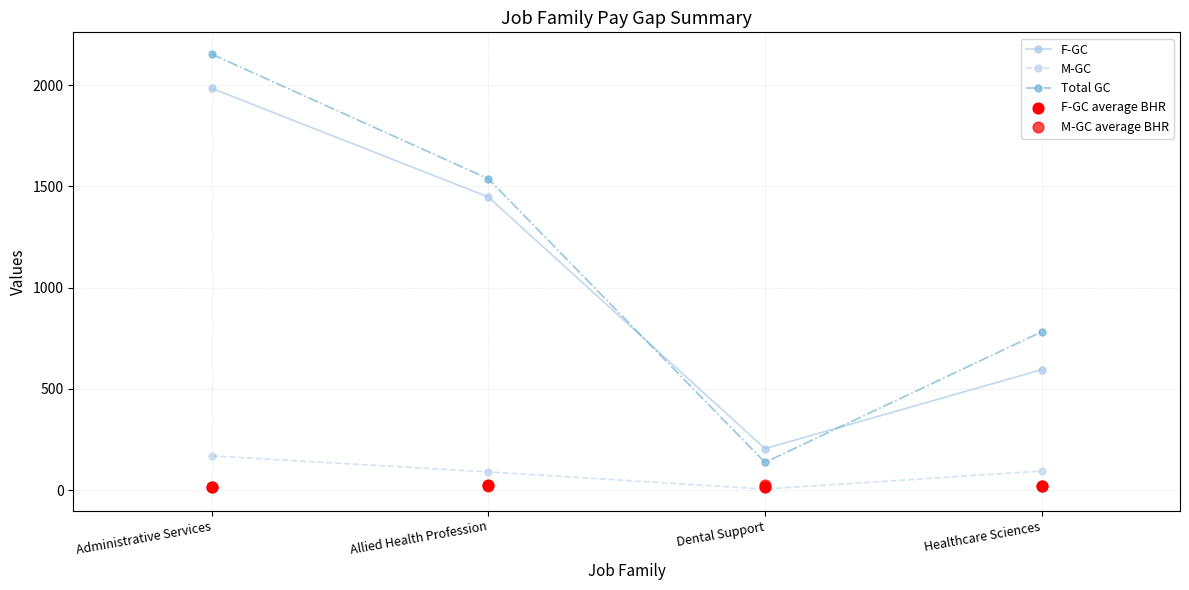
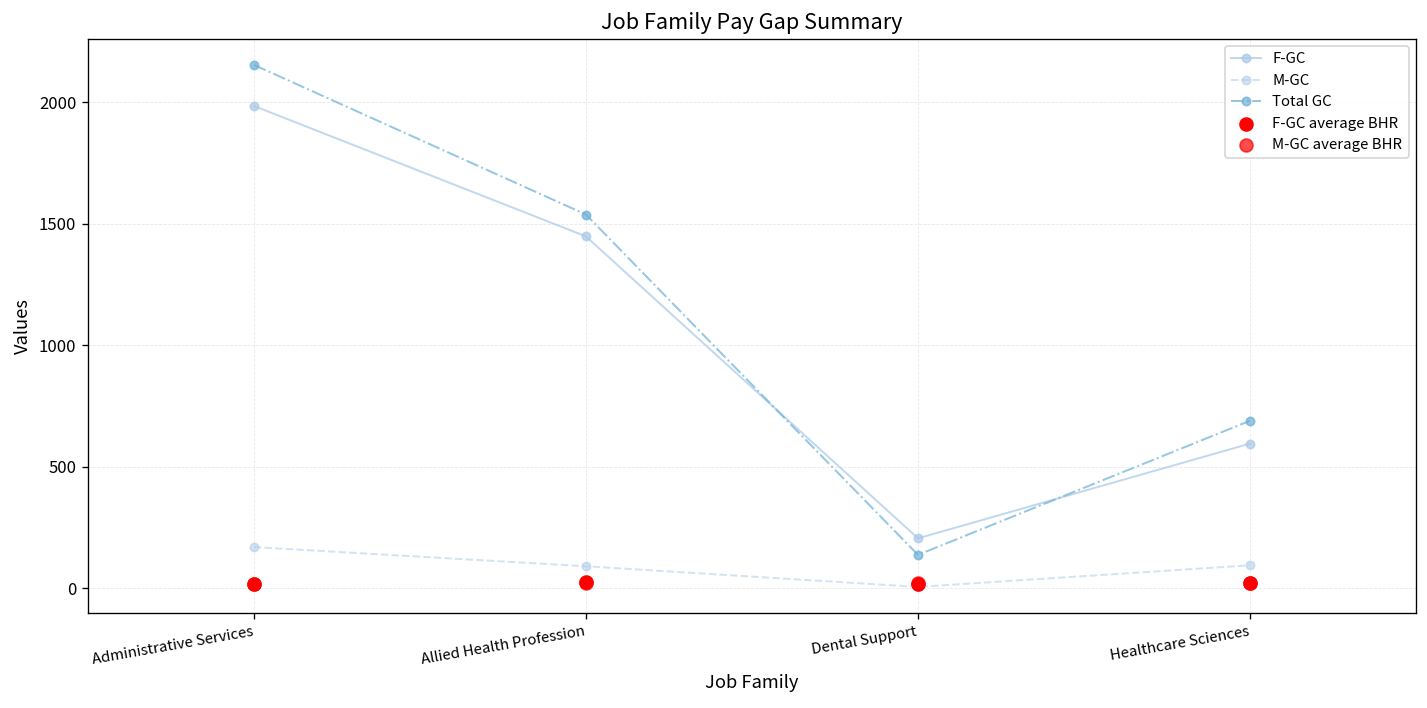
Total GC, Healthcare Sciences: 780 -> 690
